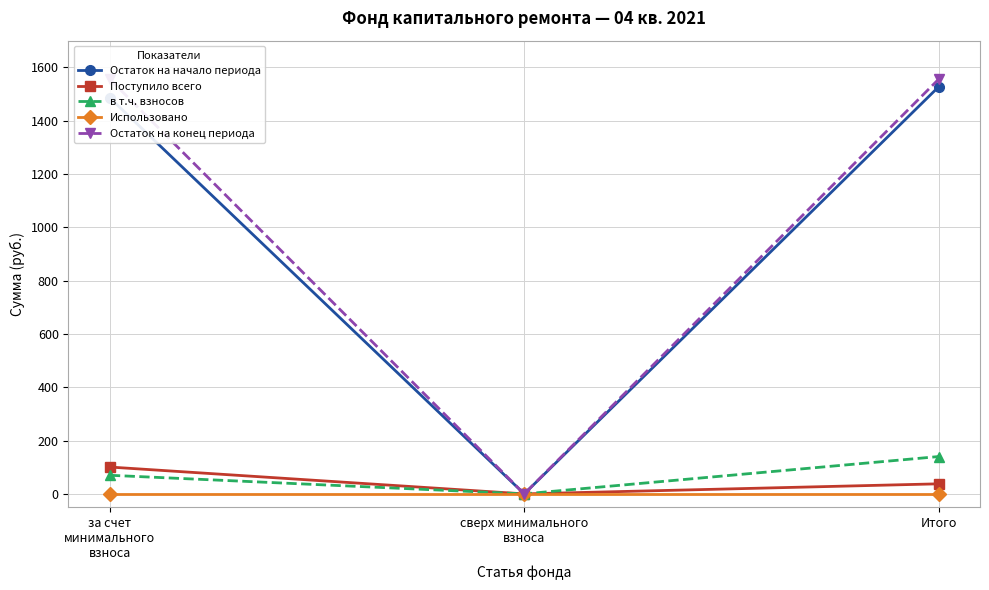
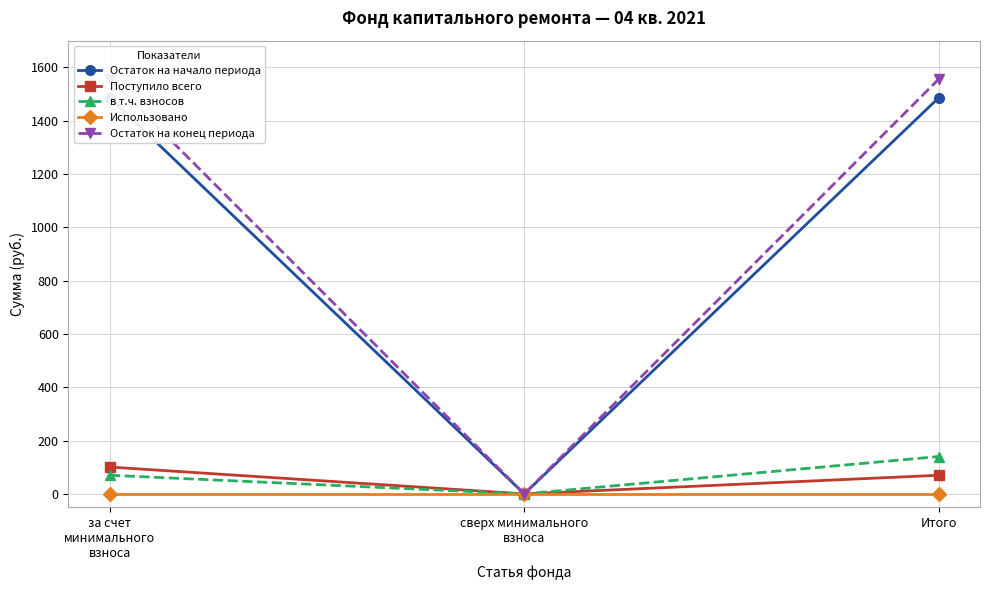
Остаток на начало периода, Итого: 1530 -> 1490
Поступило всего, Итого: 40 -> 70
